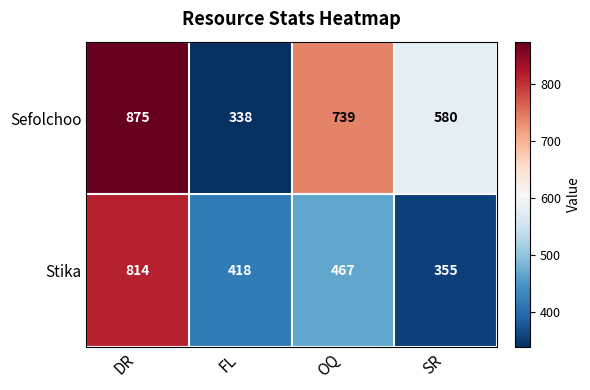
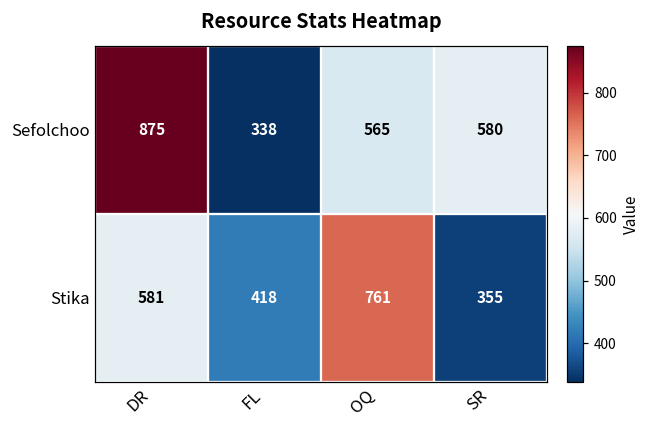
Sefolchoo, OQ: 739 -> 565
Stika, DR: 814 -> 581
Stika, OQ: 467 -> 761
